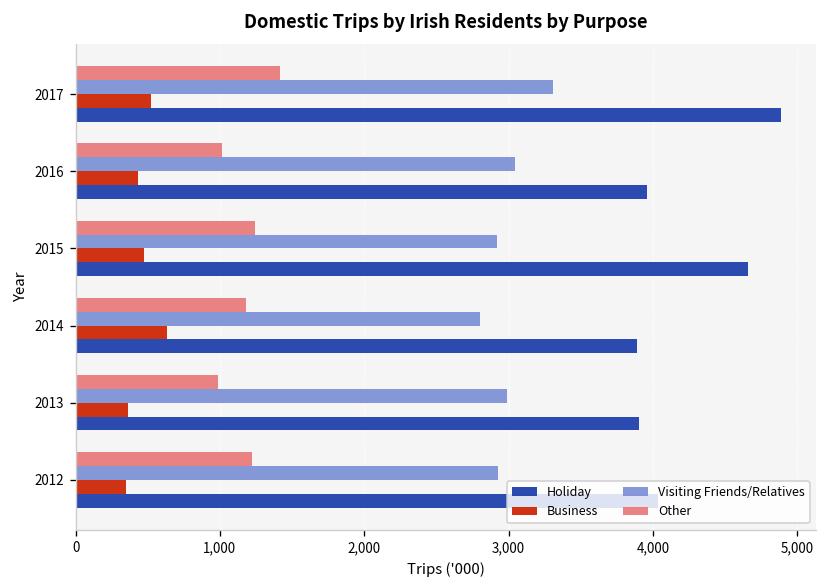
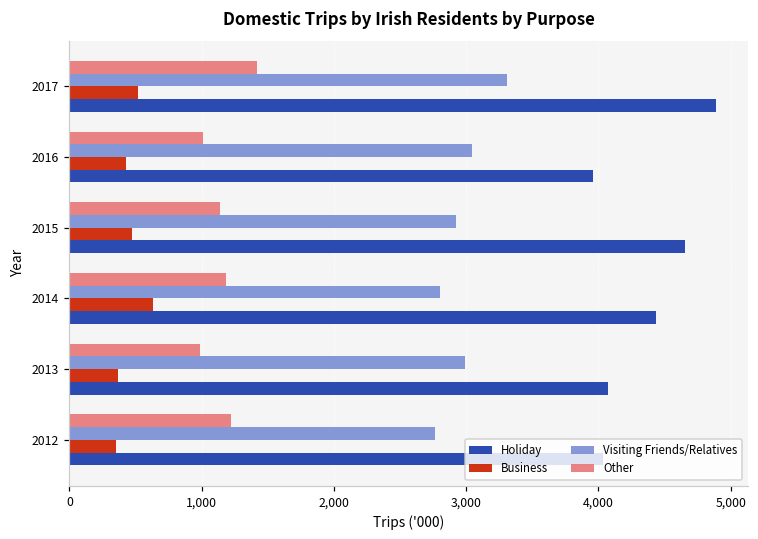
Other, 2015: 1,240 -> 1,140
Holiday, 2014: 3,890 -> 4,440
Holiday, 2013: 3,900 -> 4,070
Visiting Friends/Relatives, 2012: 2,930 -> 2,770
